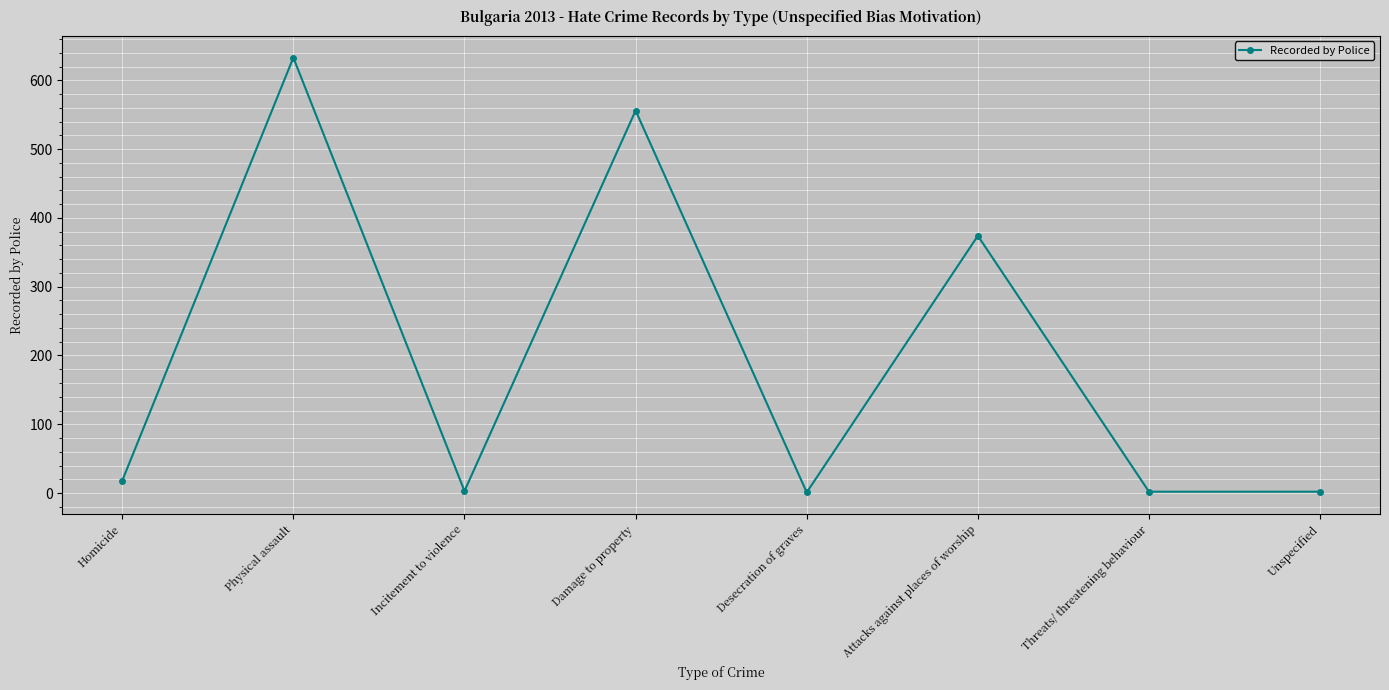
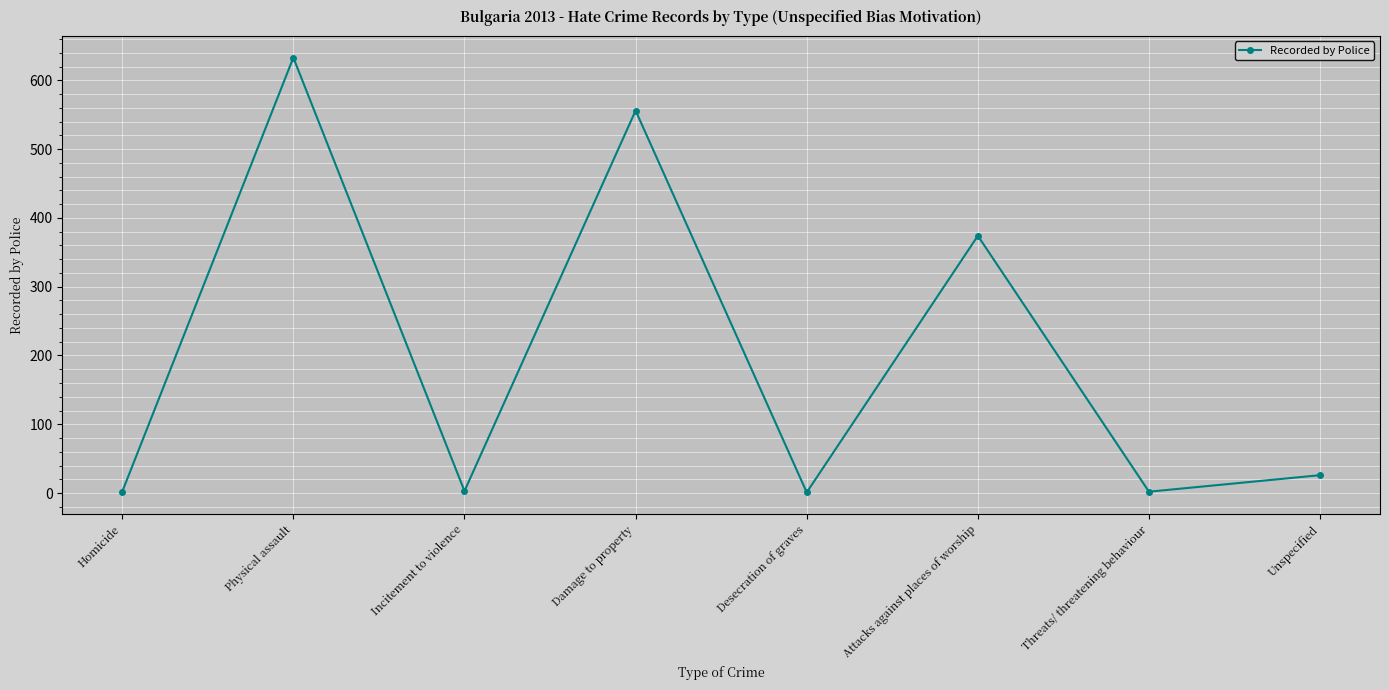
Homicide: 20 -> 0
Unspecified: 0 -> 30
